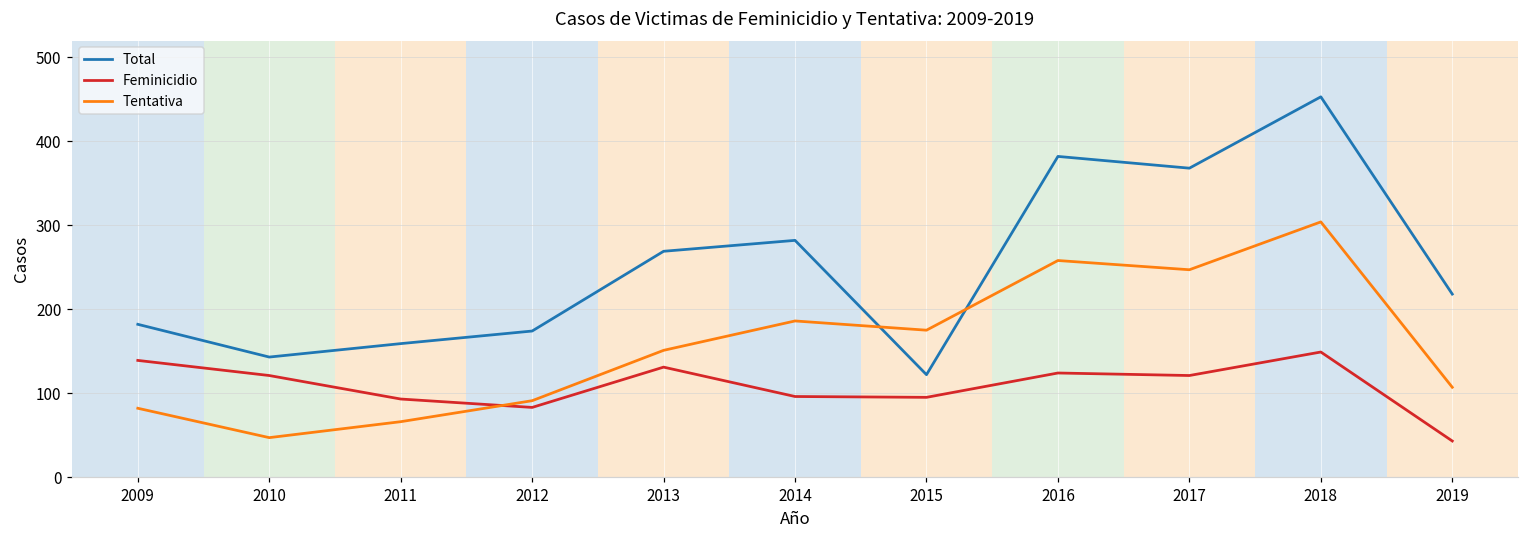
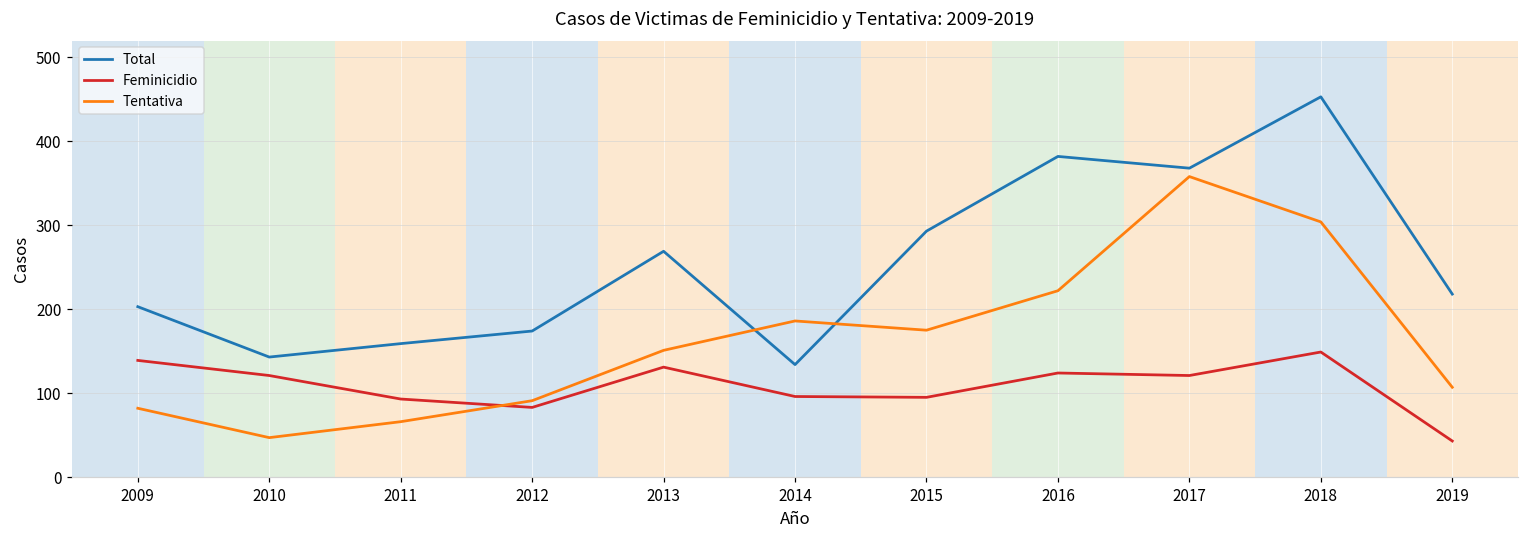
Total, 2009: 180 -> 200
Total, 2014: 280 -> 130
Total, 2015: 120 -> 290
Tentativa, 2016: 260 -> 220
Tentativa, 2017: 250 -> 360
